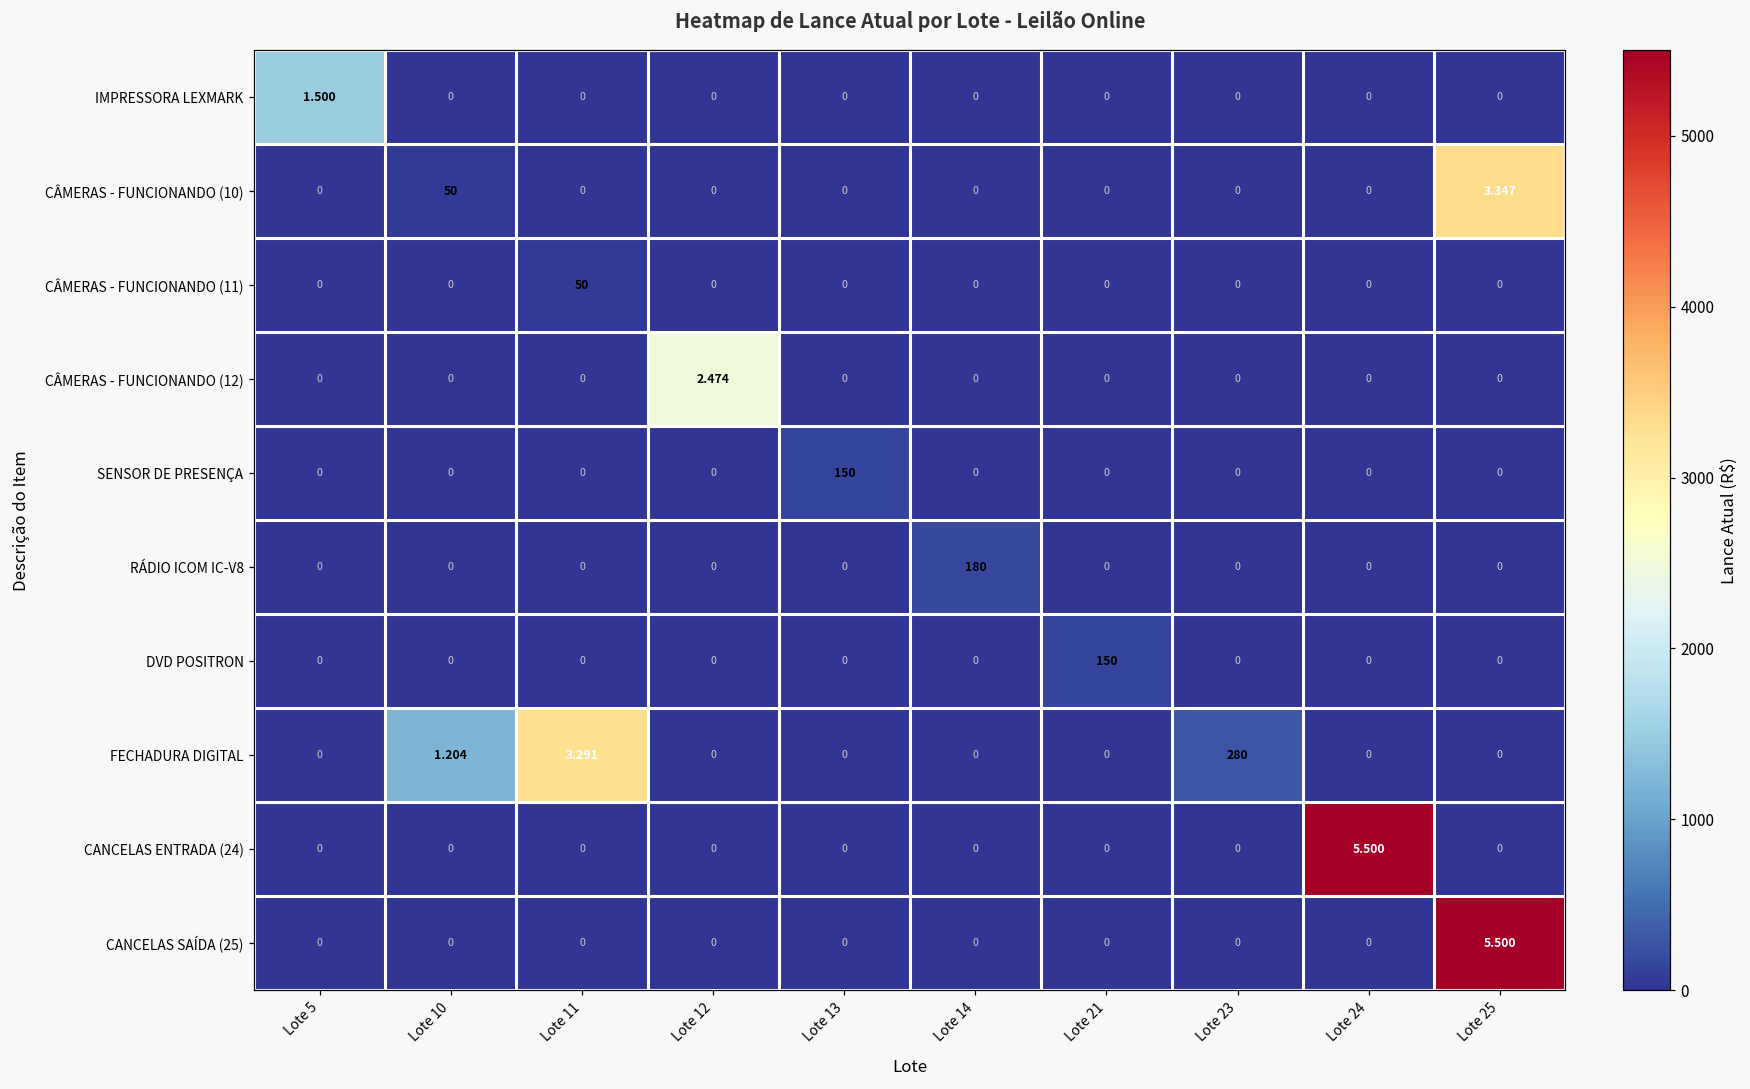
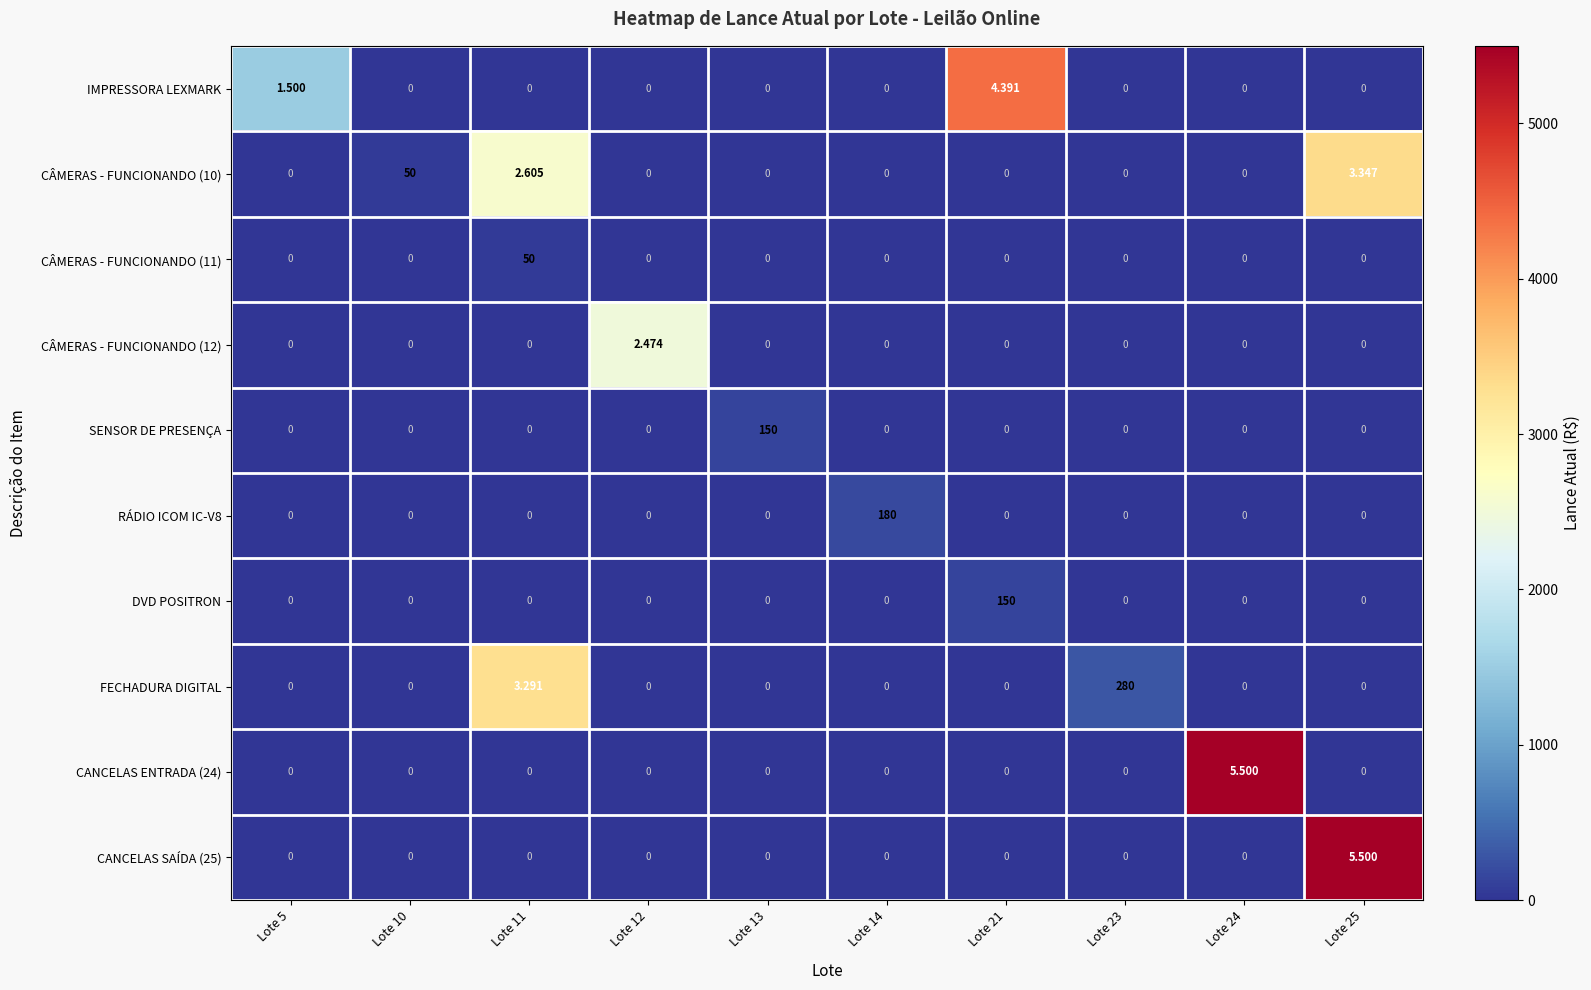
IMPRESSORA LEXMARK, Lote 21: 0 -> 4.391
CÂMERAS - FUNCIONANDO (10), Lote 11: 0 -> 2.605
FECHADURA DIGITAL, Lote 10: 1.204 -> 0
